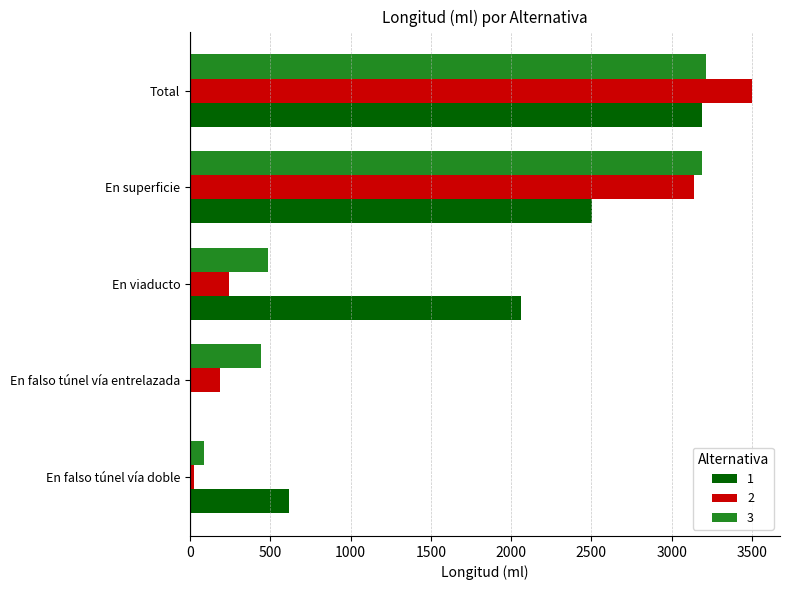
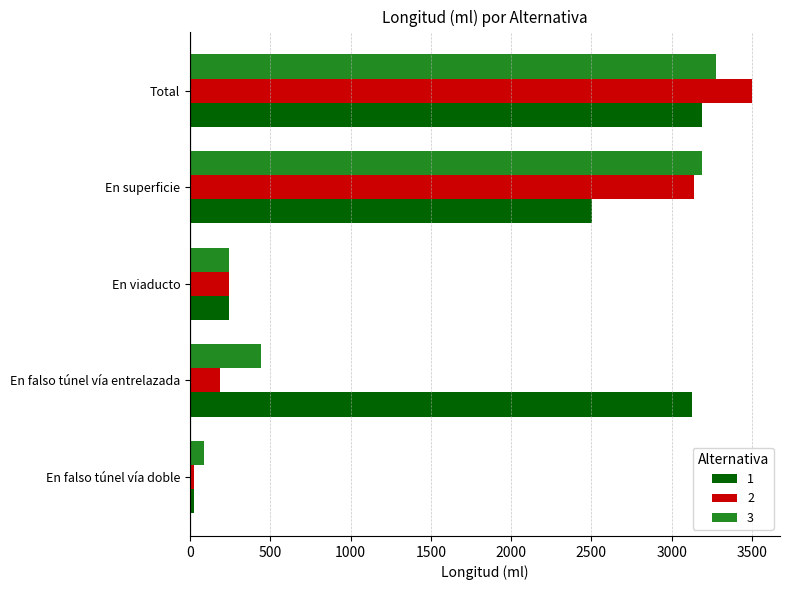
3, Total: 3210 -> 3280
3, En viaducto: 490 -> 240
1, En viaducto: 2060 -> 240
1, En falso túnel vía entrelazada: 0 -> 3130
1, En falso túnel vía doble: 620 -> 20
